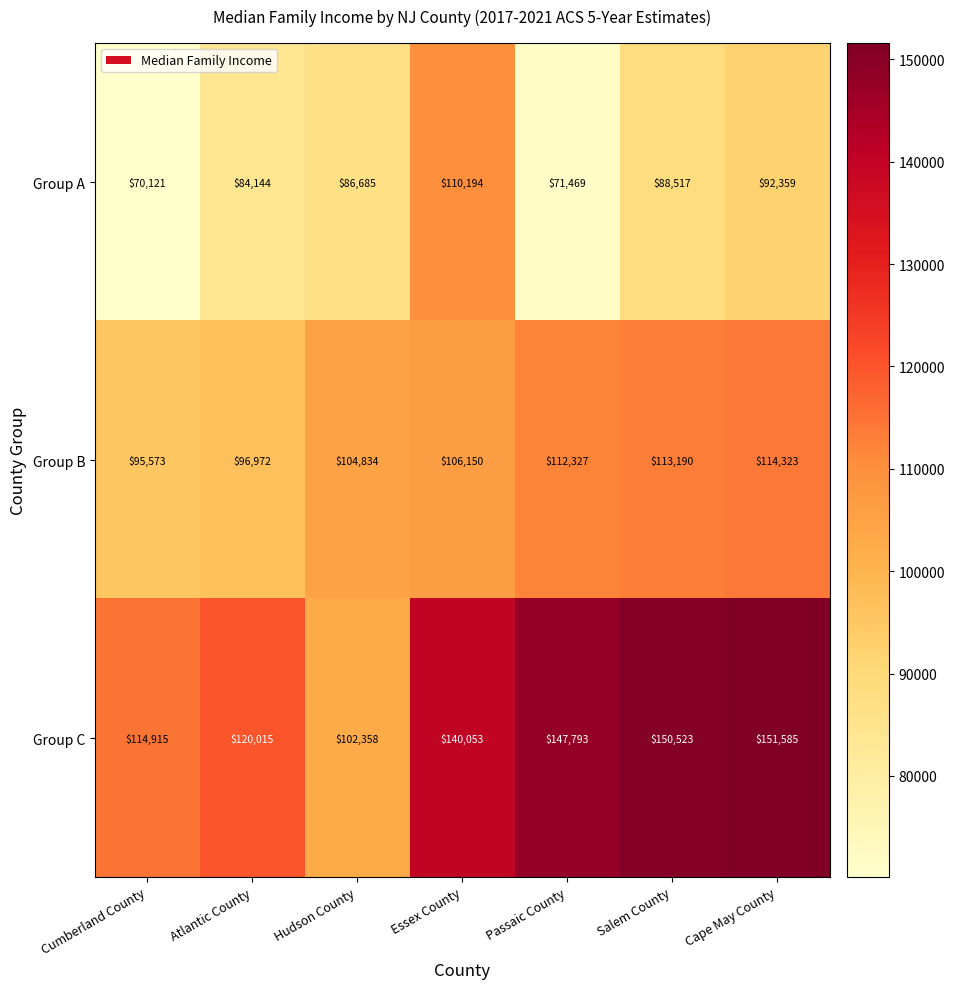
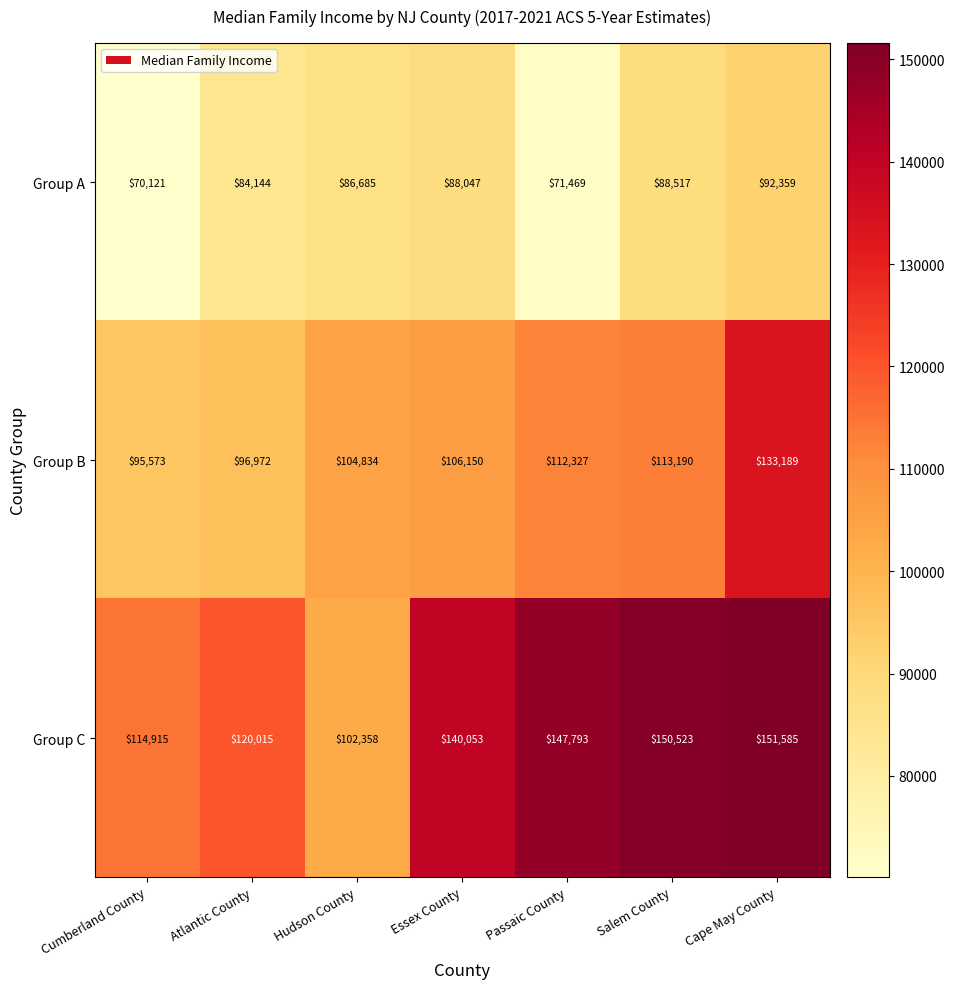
Group A, Essex County: $110,194 -> $88,047
Group B, Cape May County: $114,323 -> $133,189
